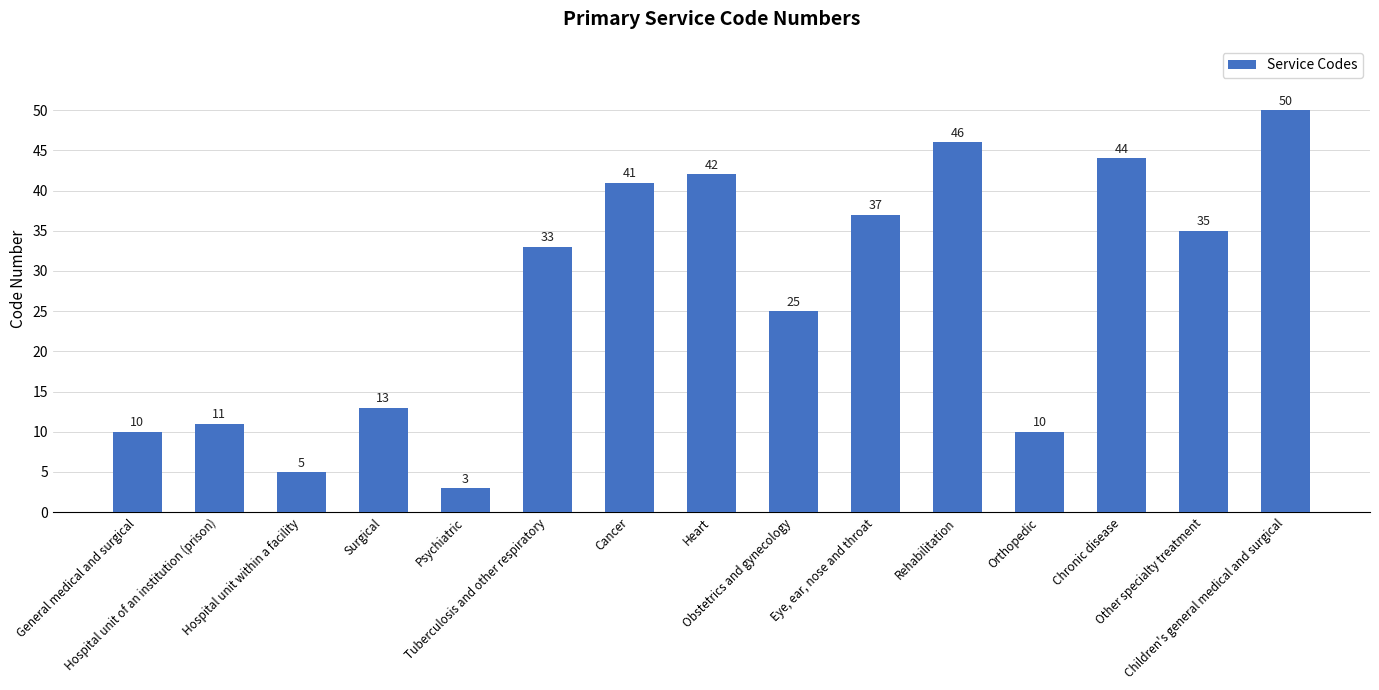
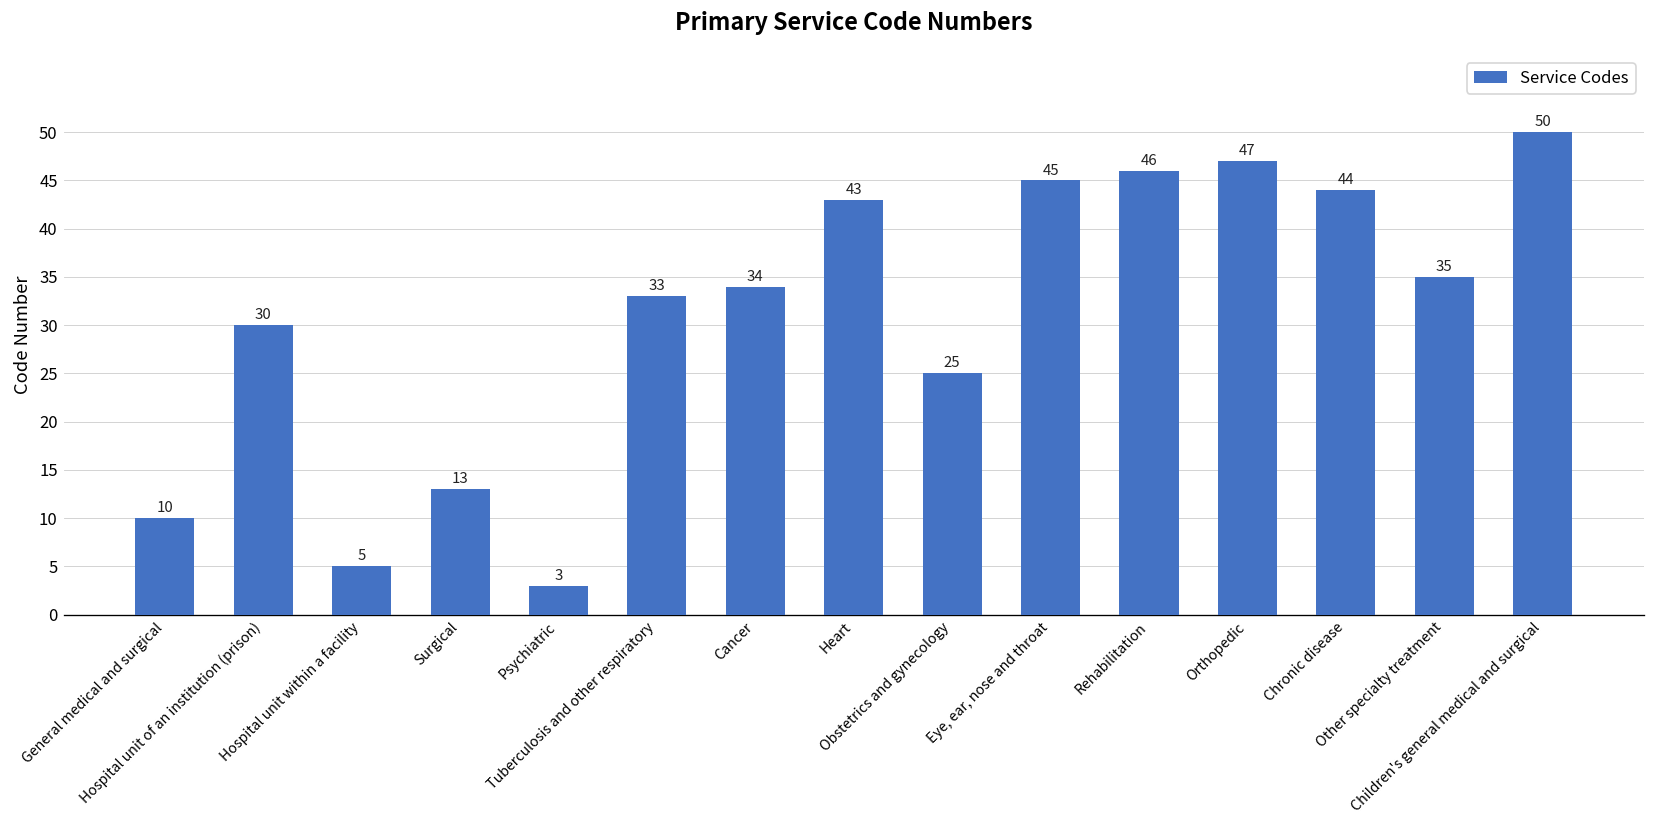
Hospital unit of an institution (prison): 11 -> 30
Cancer: 41 -> 34
Heart: 42 -> 43
Eye, ear, nose and throat: 37 -> 45
Orthopedic: 10 -> 47
